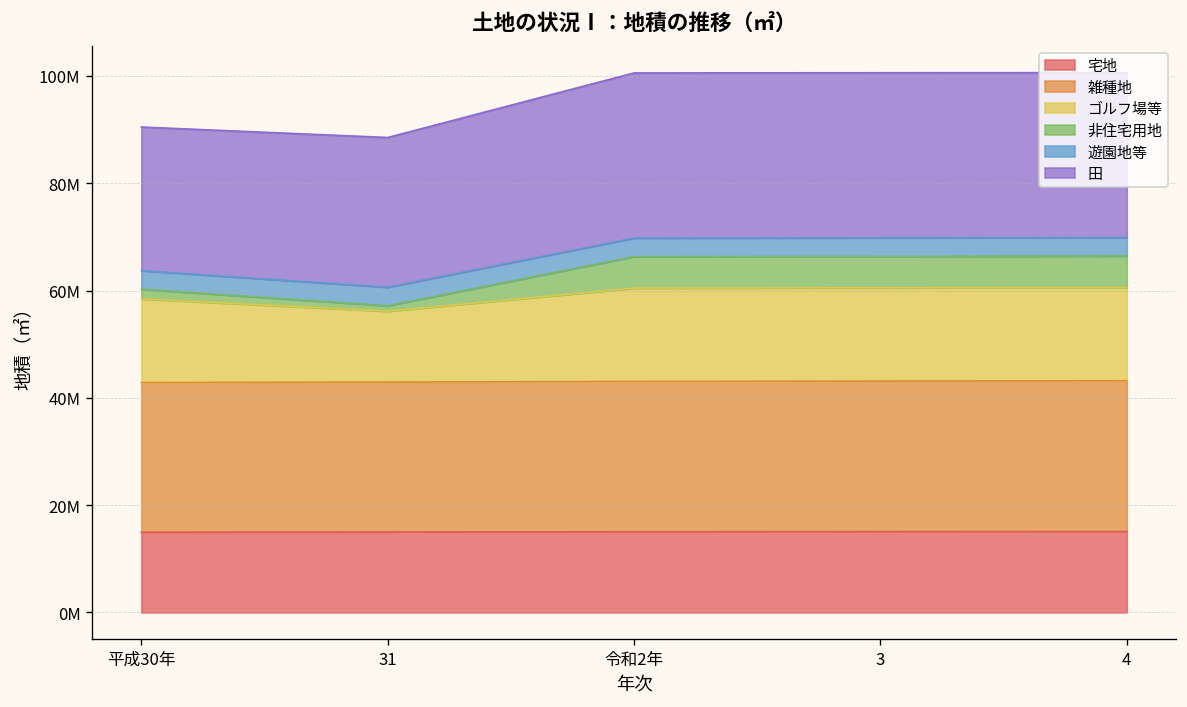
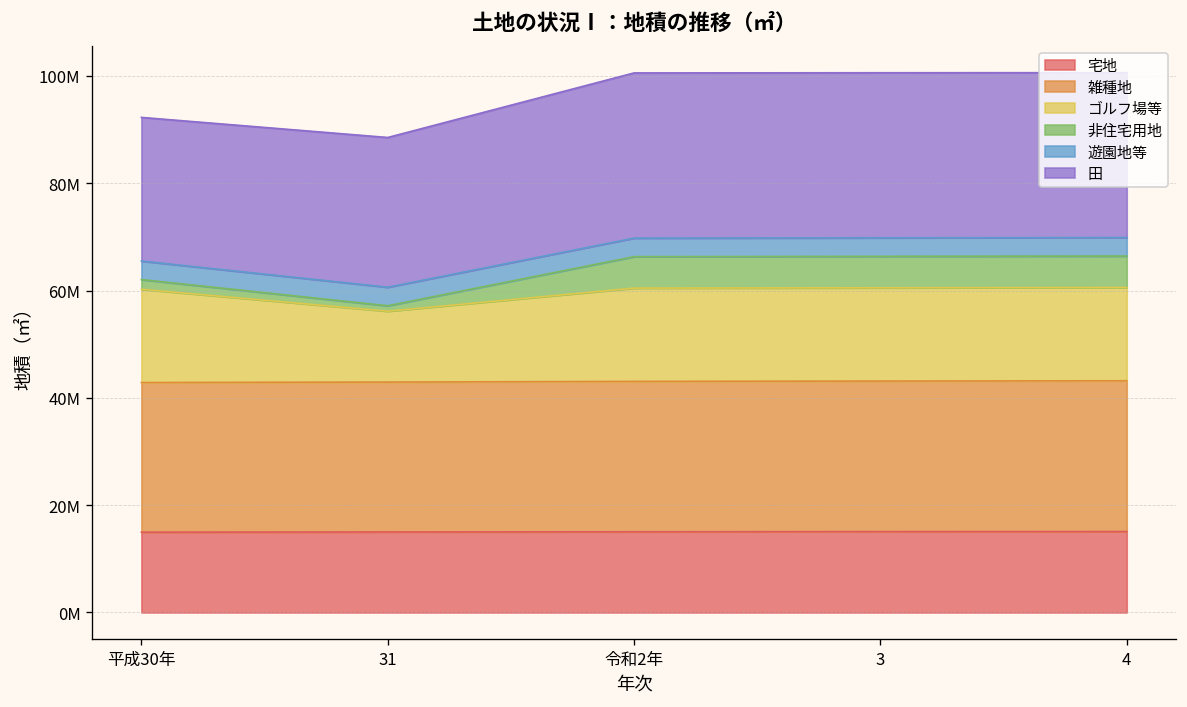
ゴルフ場等, 平成30年: 16000000 -> 17000000
